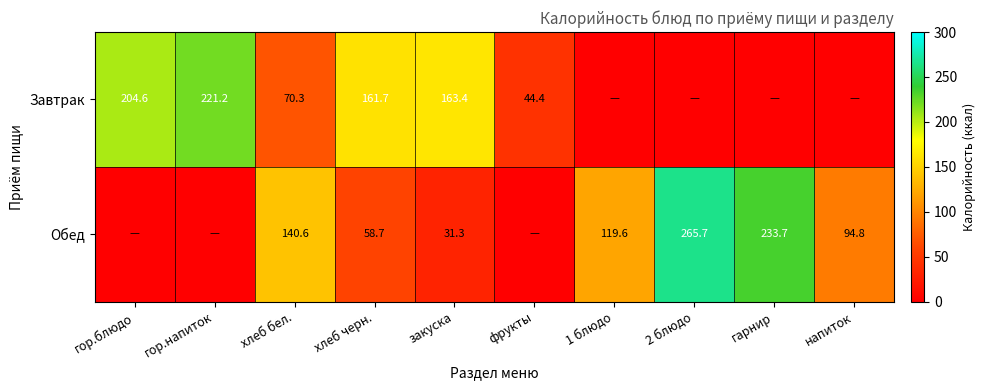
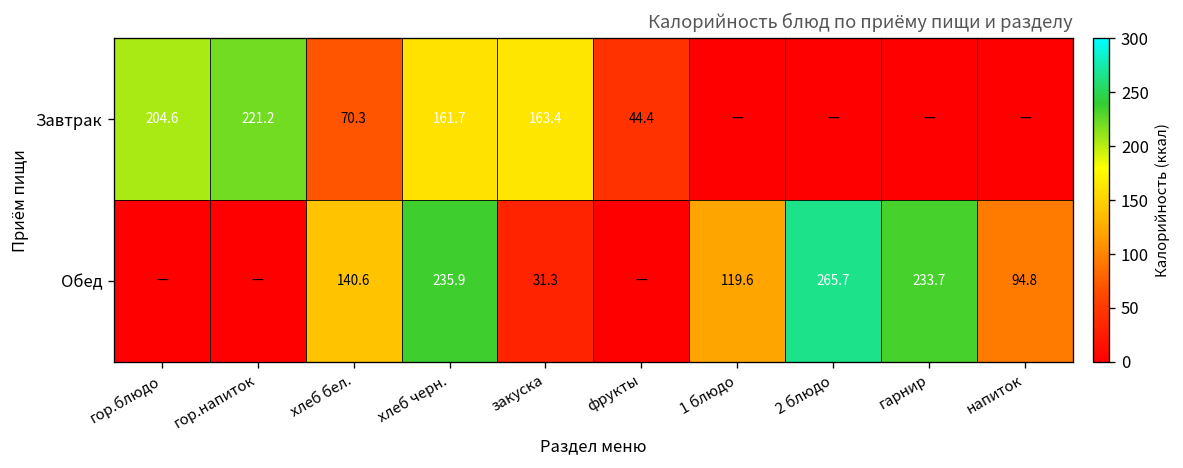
Обед, хлеб черн.: 58.7 -> 235.9
